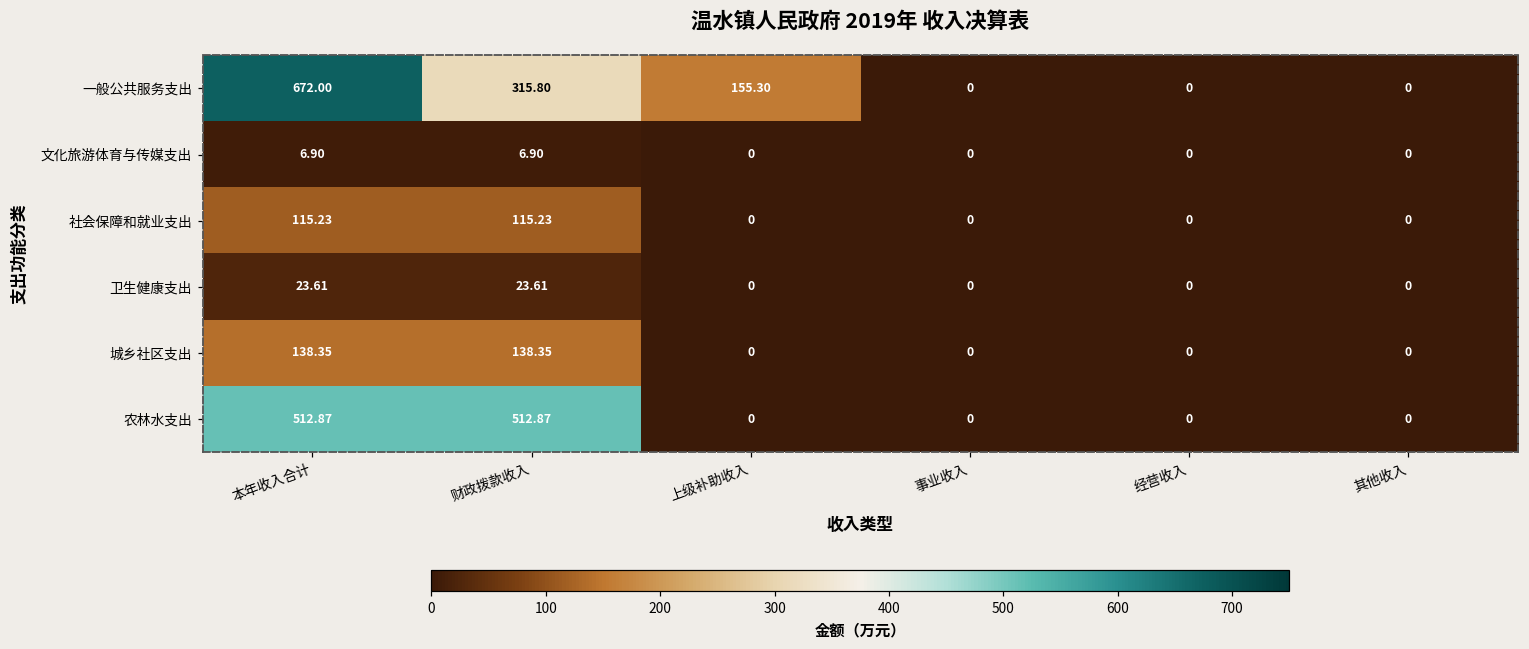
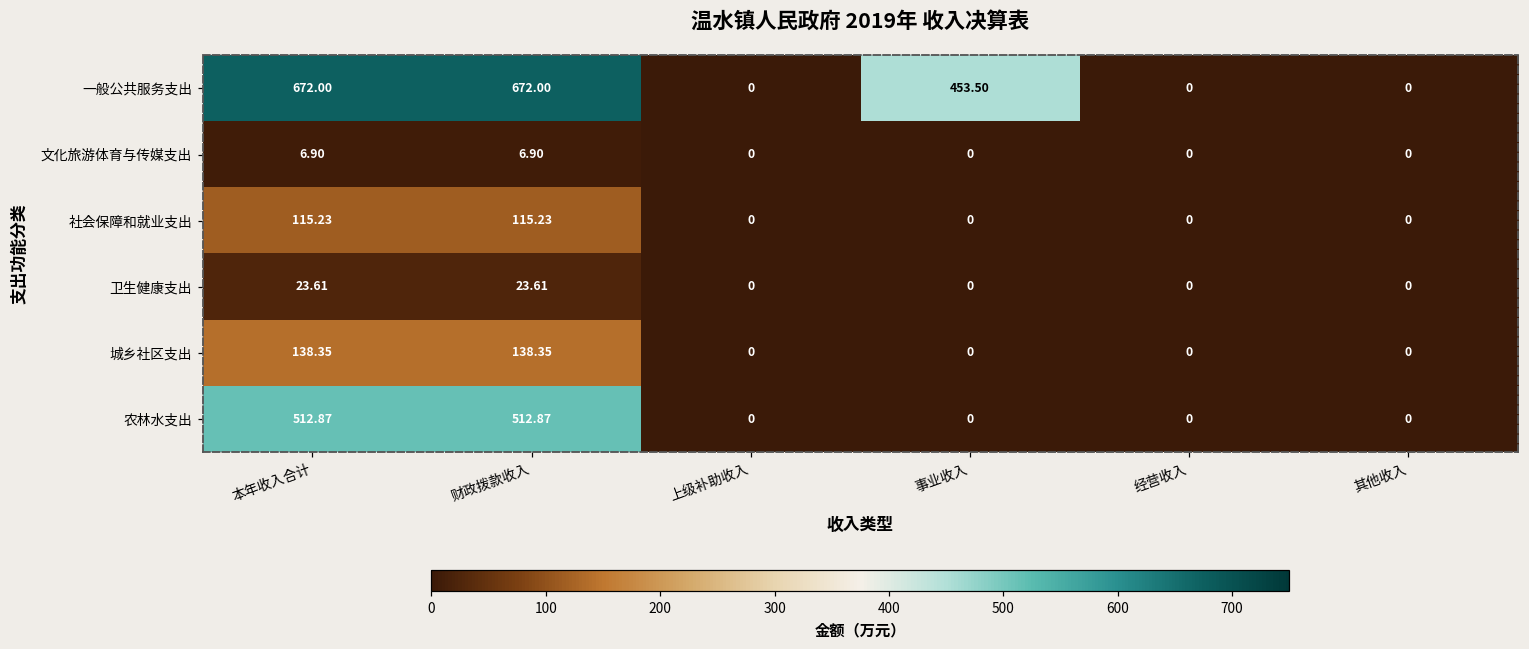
一般公共服务支出, 财政拨款收入: 315.80 -> 672.00
一般公共服务支出, 上级补助收入: 155.30 -> 0
一般公共服务支出, 事业收入: 0 -> 453.50
